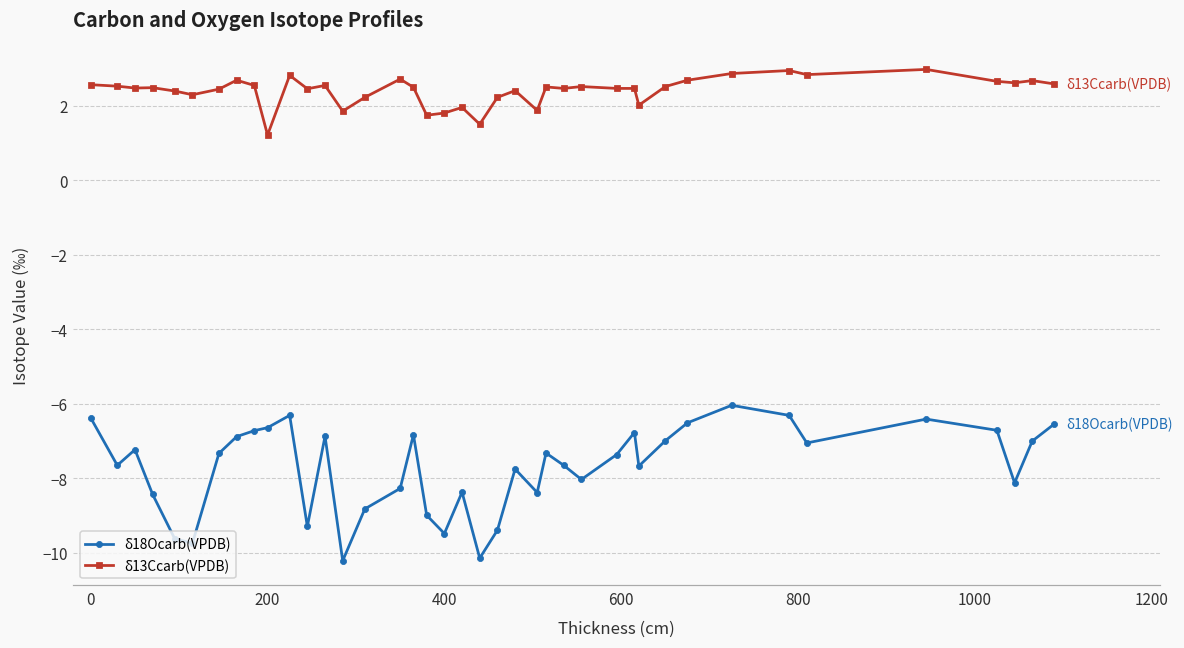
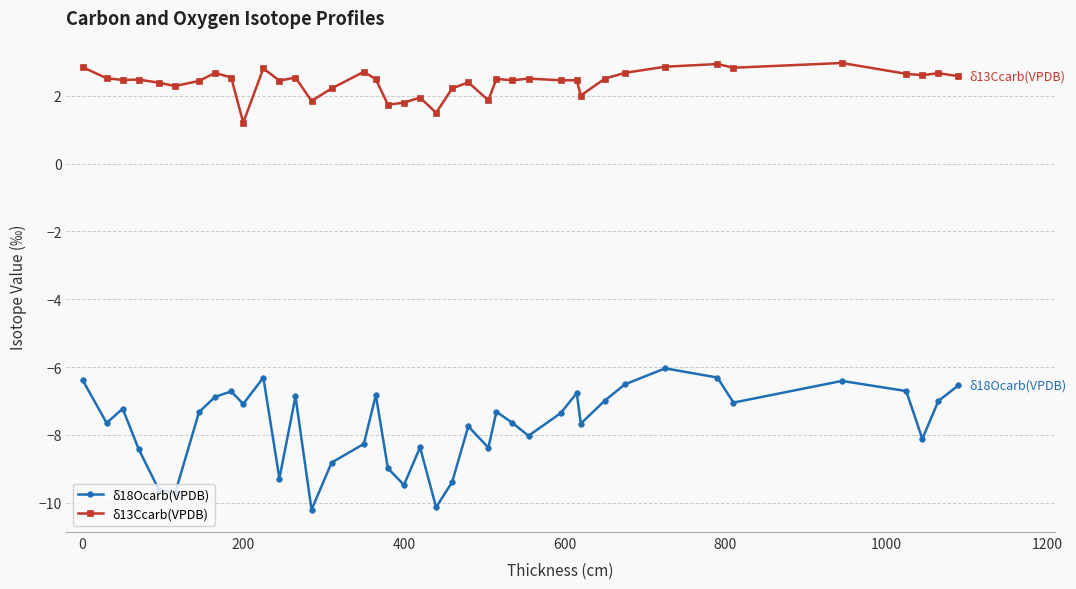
δ13Ccarb(VPDB), 0: 2.6 -> 2.9
δ18Ocarb(VPDB), 200: -6.6 -> -7.1
